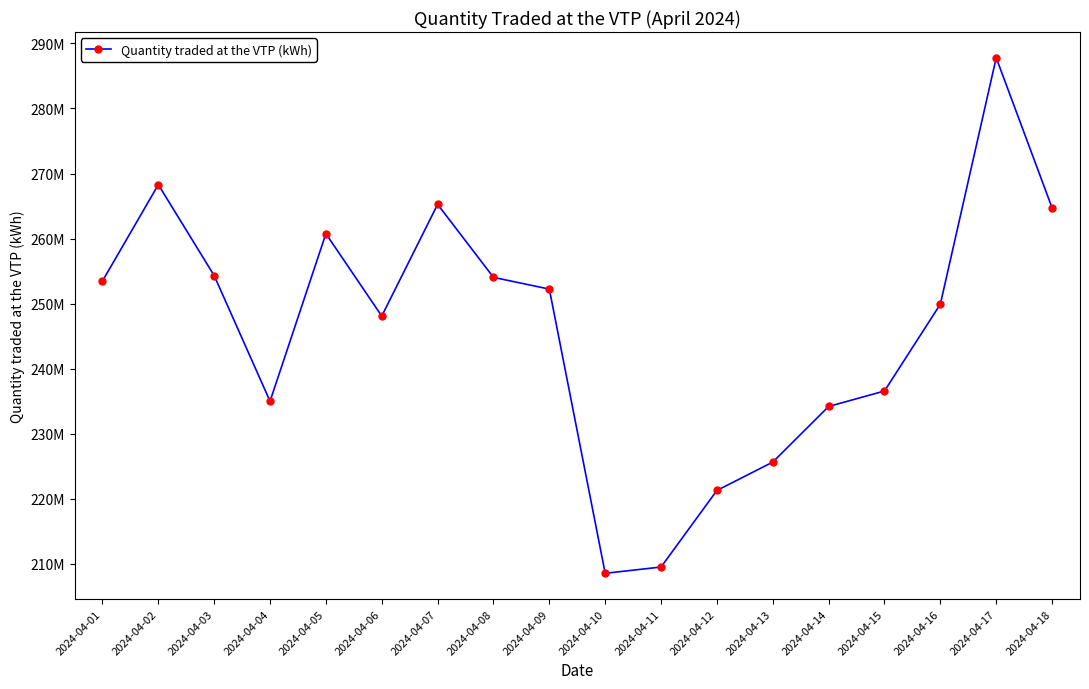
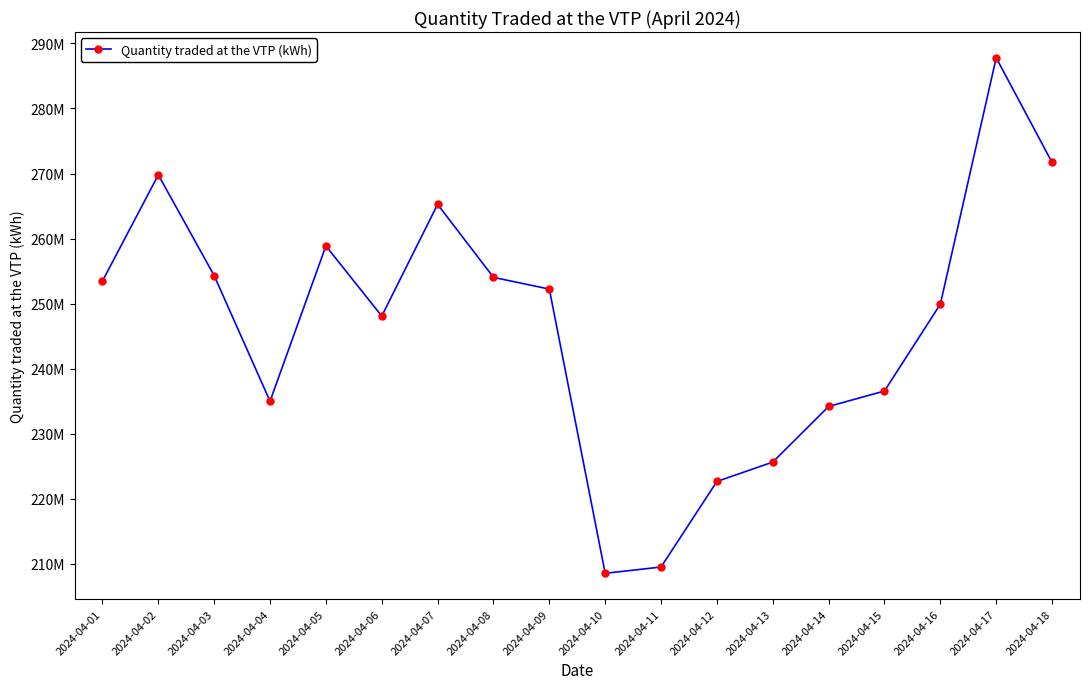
2024-04-02: 268000000 -> 270000000
2024-04-05: 261000000 -> 259000000
2024-04-12: 221000000 -> 223000000
2024-04-18: 265000000 -> 272000000
